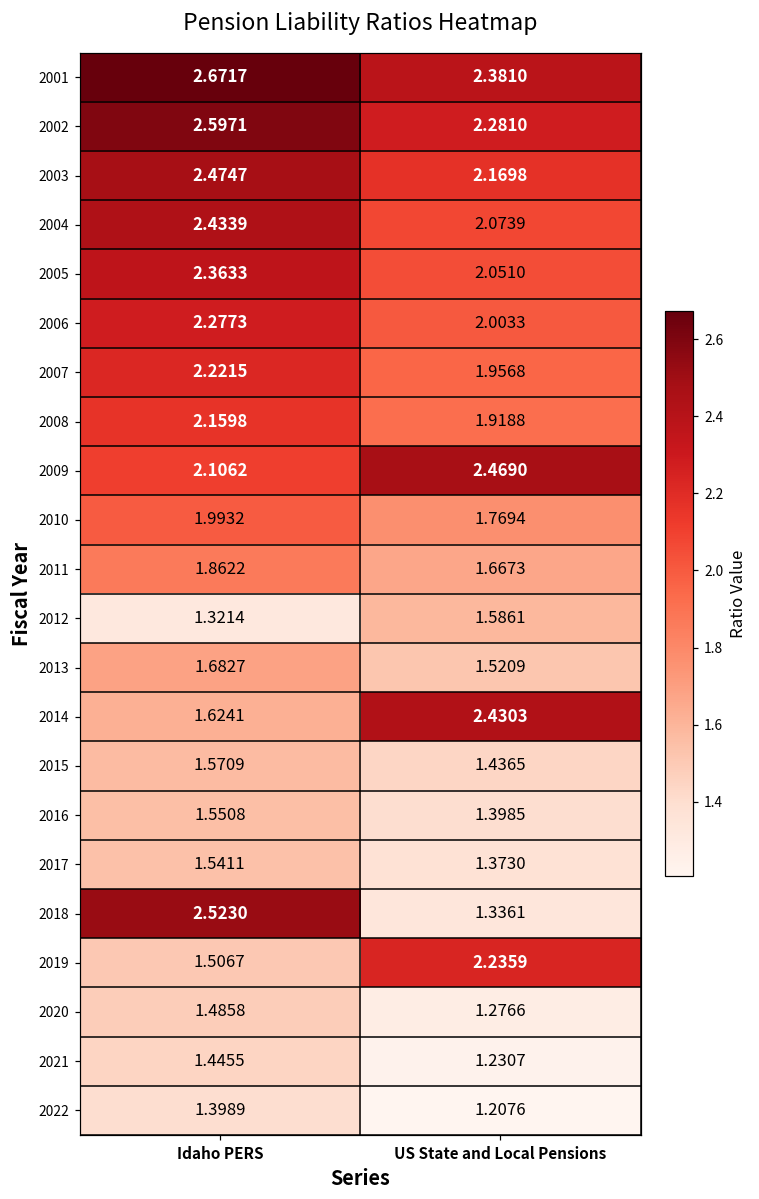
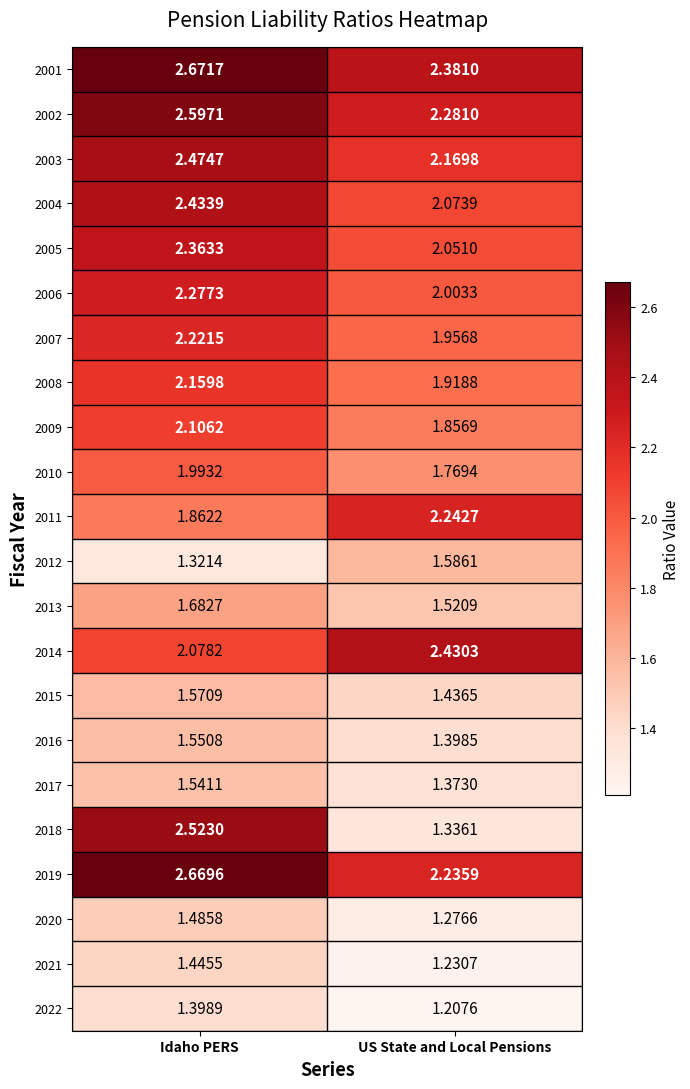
2009, US State and Local Pensions: 2.4690 -> 1.8569
2011, US State and Local Pensions: 1.6673 -> 2.2427
2014, Idaho PERS: 1.6241 -> 2.0782
2019, Idaho PERS: 1.5067 -> 2.6696
